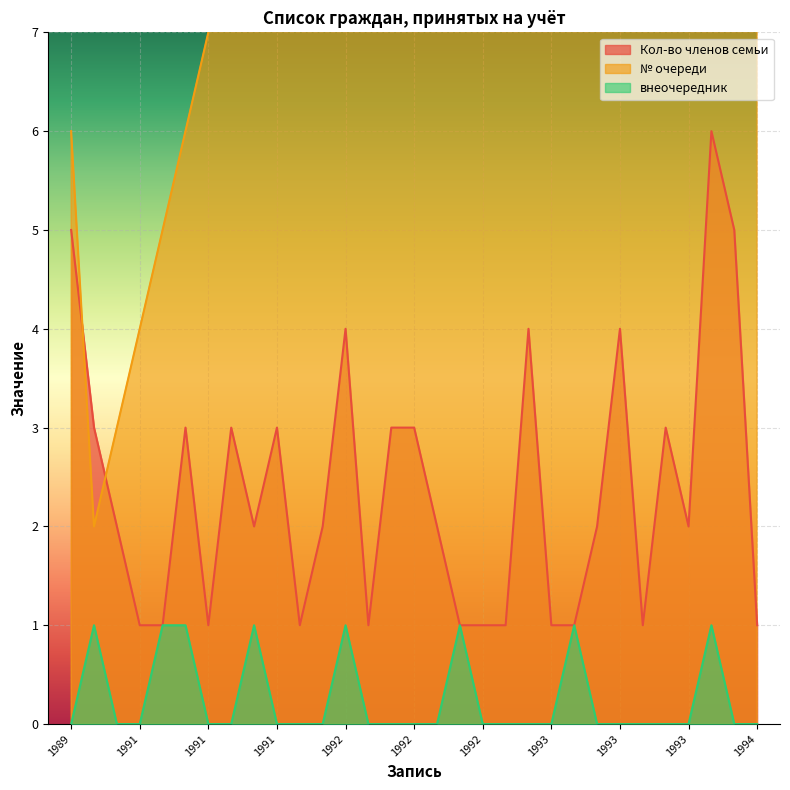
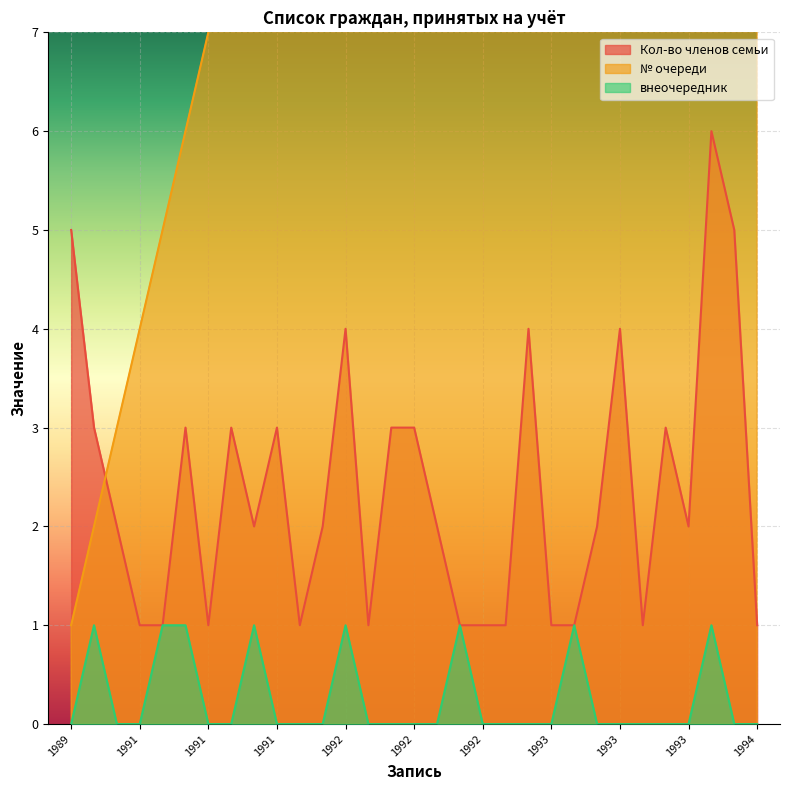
№ очереди, 1989: 6 -> 1
